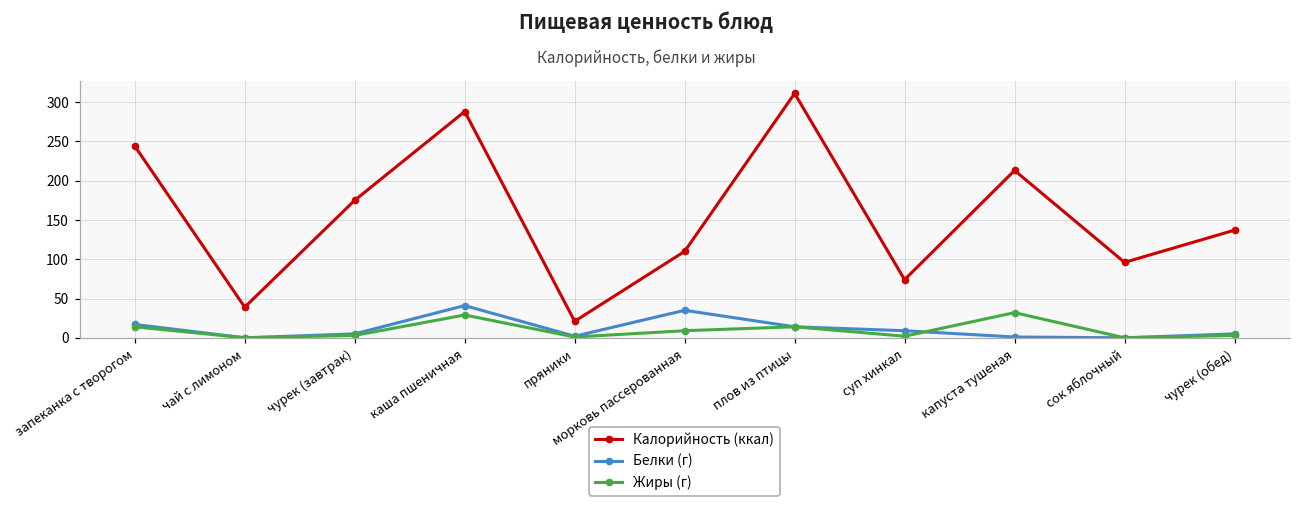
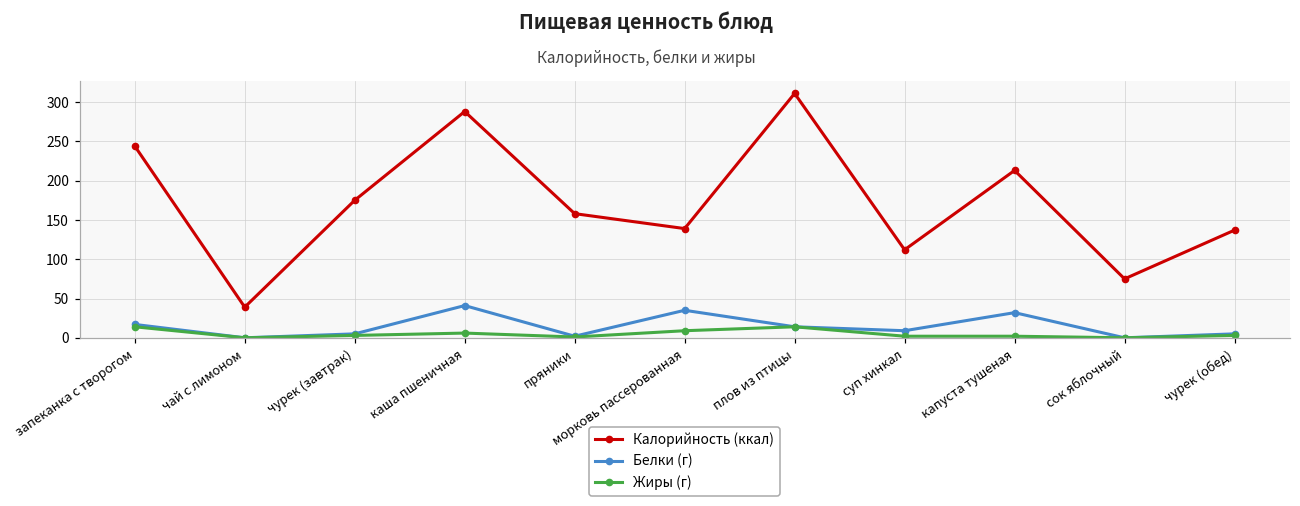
Жиры (г), каша пшеничная: 30 -> 10
Калорийность (ккал), пряники: 20 -> 160
Калорийность (ккал), морковь пассерованная: 110 -> 140
Калорийность (ккал), суп хинкал: 70 -> 110
Белки (г), капуста тушеная: 0 -> 30
Жиры (г), капуста тушеная: 30 -> 0
Калорийность (ккал), сок яблочный: 100 -> 80
